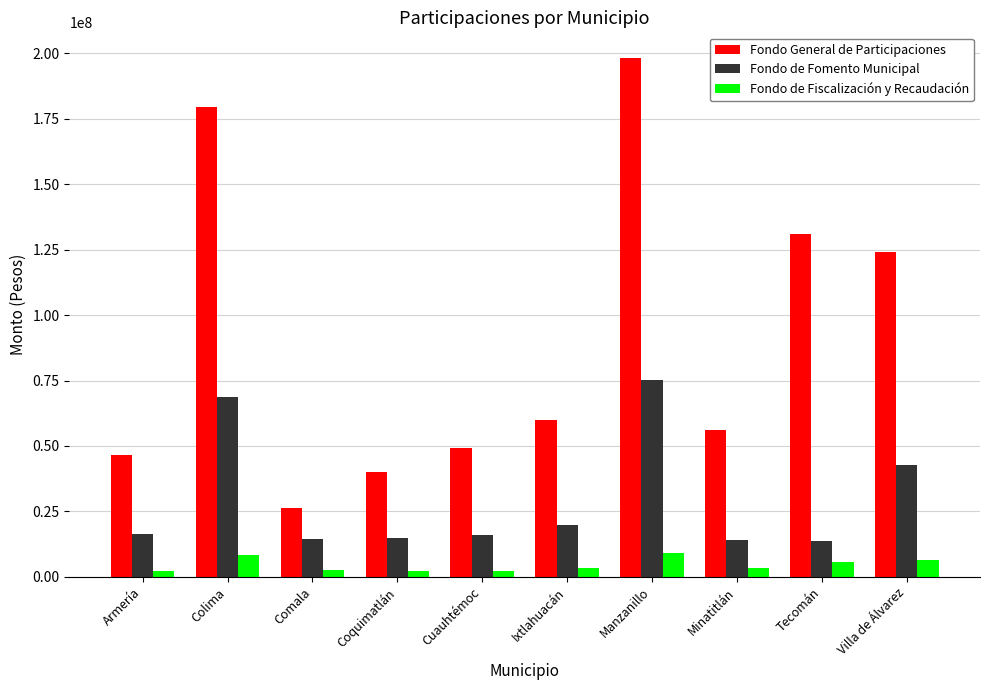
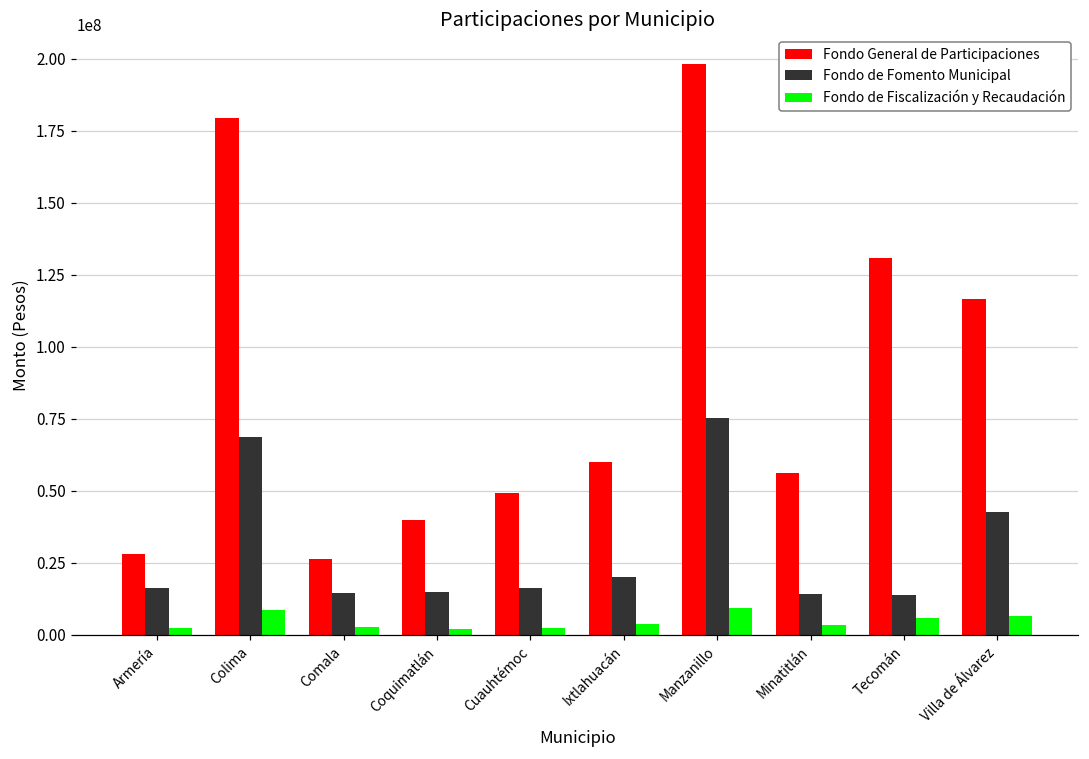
Fondo General de Participaciones, Armería: 47000000 -> 28000000
Fondo General de Participaciones, Villa de Álvarez: 124000000 -> 117000000
